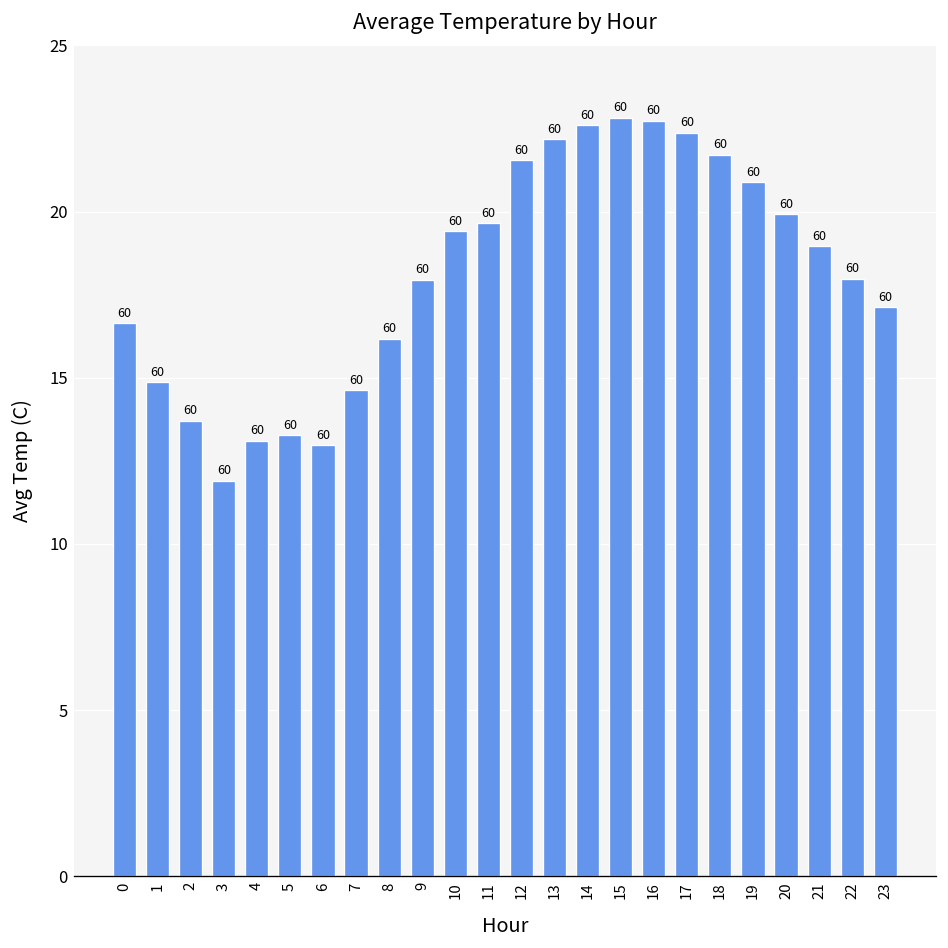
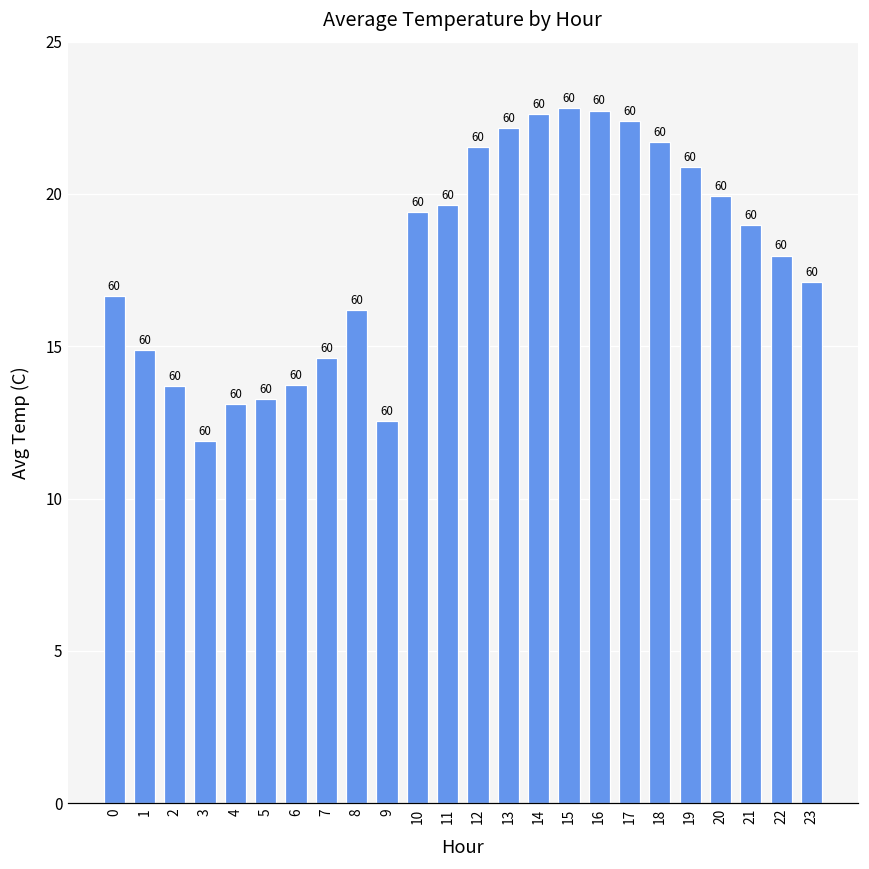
6: 13.0 -> 13.7
9: 18.0 -> 12.5
